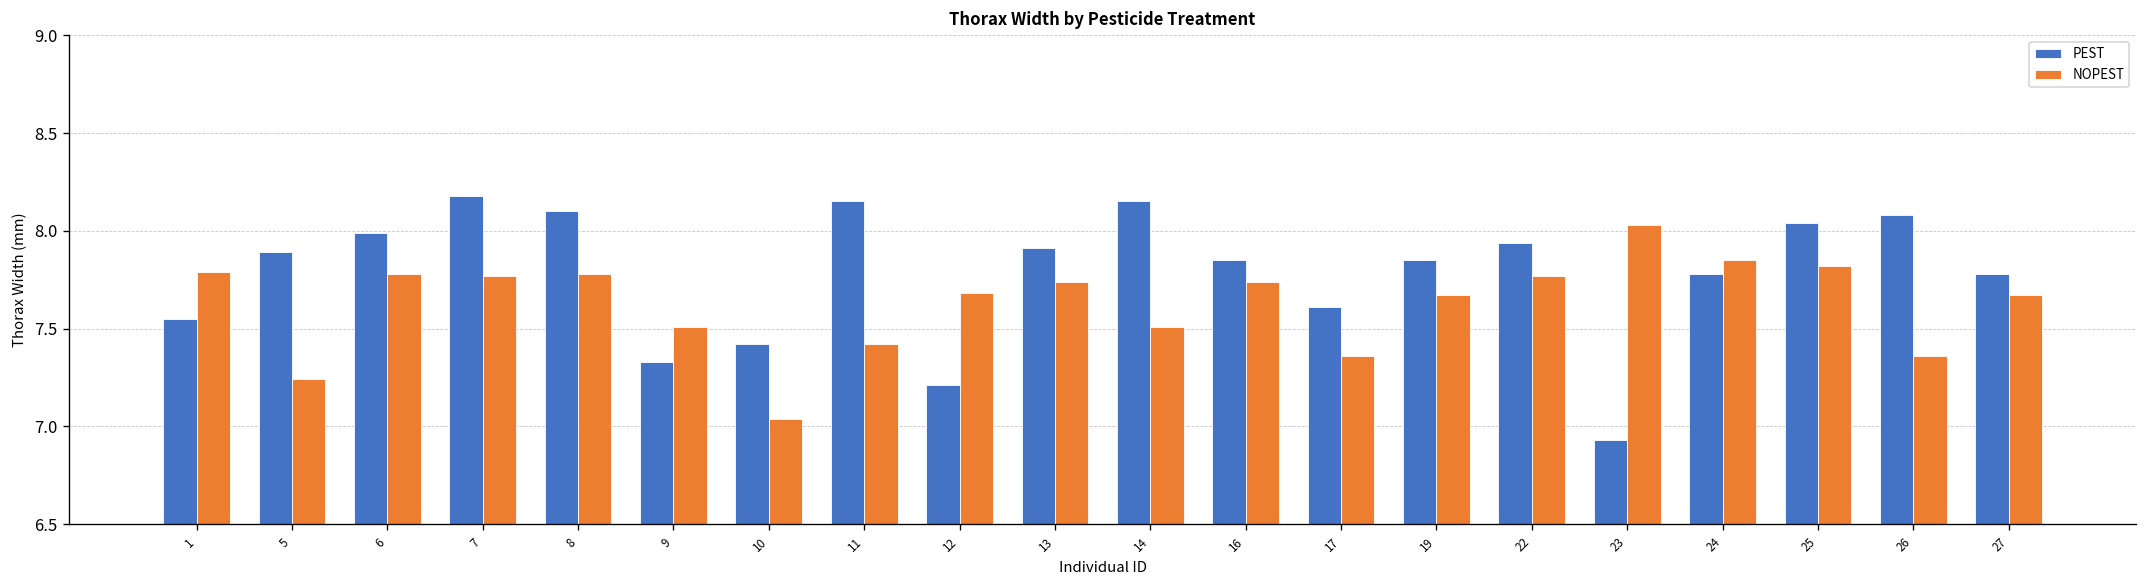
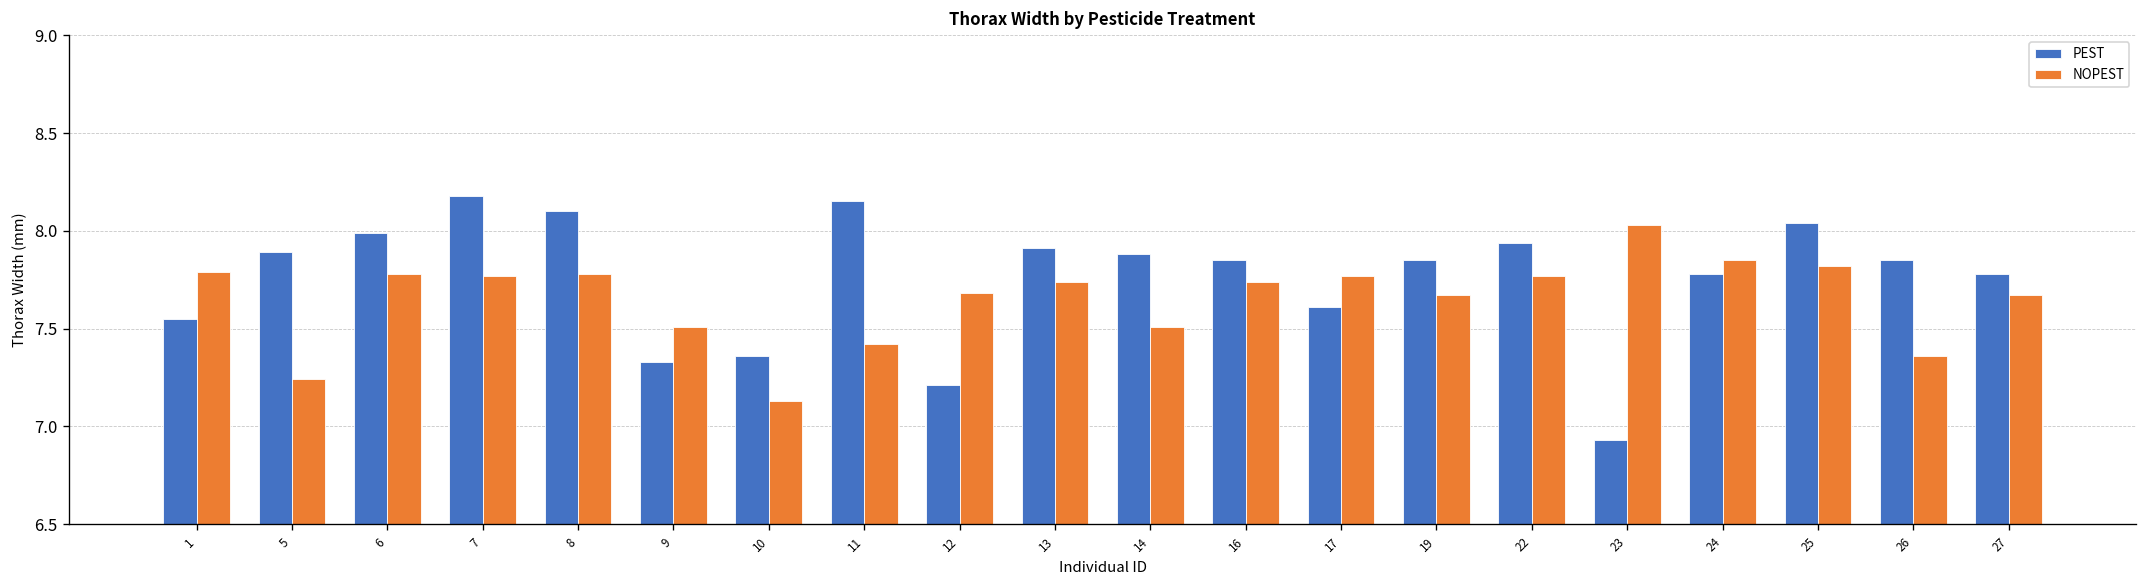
PEST, 10: 7.42 -> 7.36
NOPEST, 10: 7.04 -> 7.13
PEST, 14: 8.15 -> 7.88
NOPEST, 17: 7.36 -> 7.77
PEST, 26: 8.08 -> 7.85
